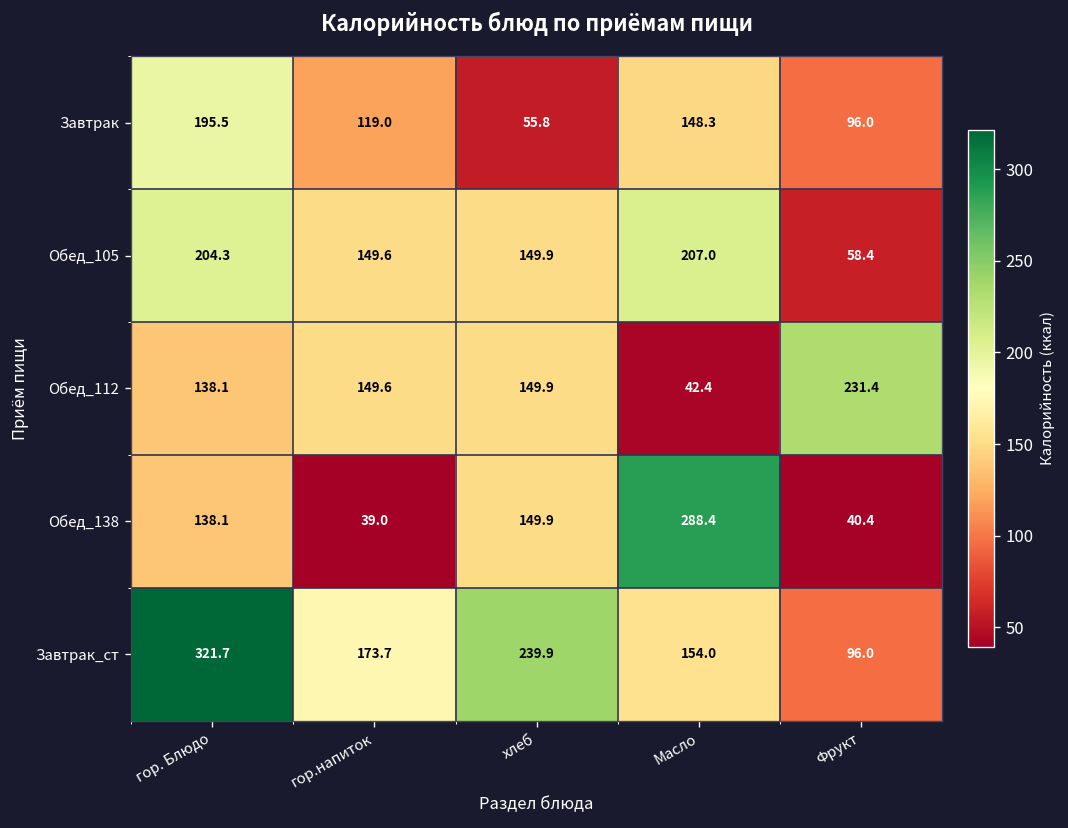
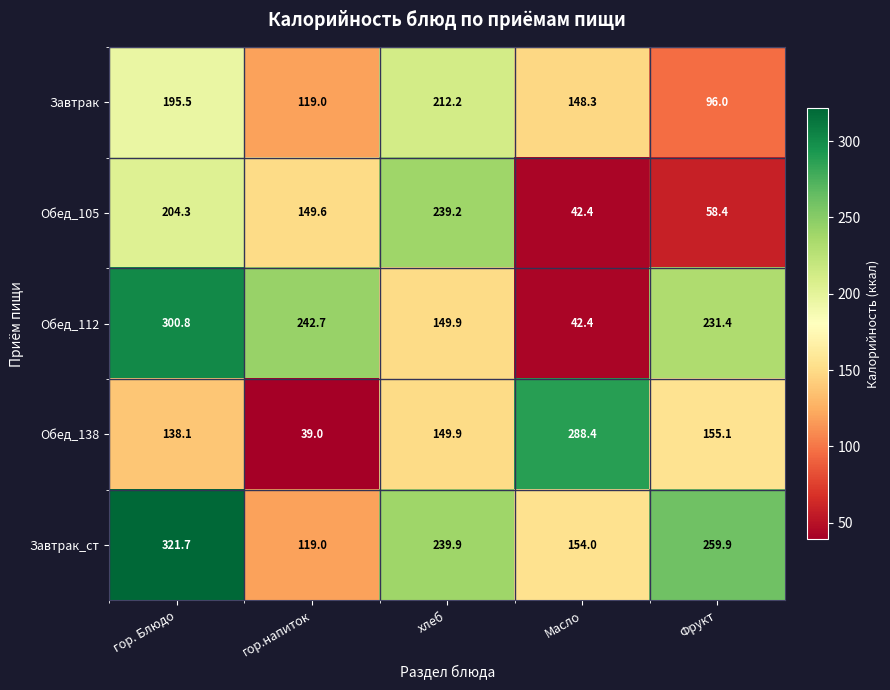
Завтрак, хлеб: 55.8 -> 212.2
Обед_105, хлеб: 149.9 -> 239.2
Обед_105, Масло: 207.0 -> 42.4
Обед_112, гор. Блюдо: 138.1 -> 300.8
Обед_112, гор.напиток: 149.6 -> 242.7
Обед_138, Фрукт: 40.4 -> 155.1
Завтрак_ст, гор.напиток: 173.7 -> 119.0
Завтрак_ст, Фрукт: 96.0 -> 259.9
